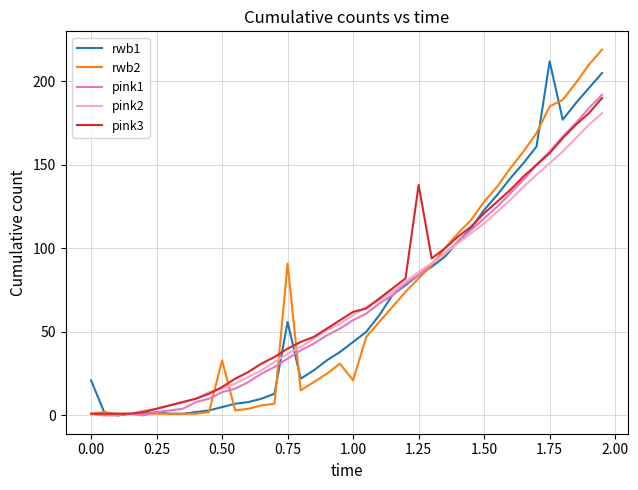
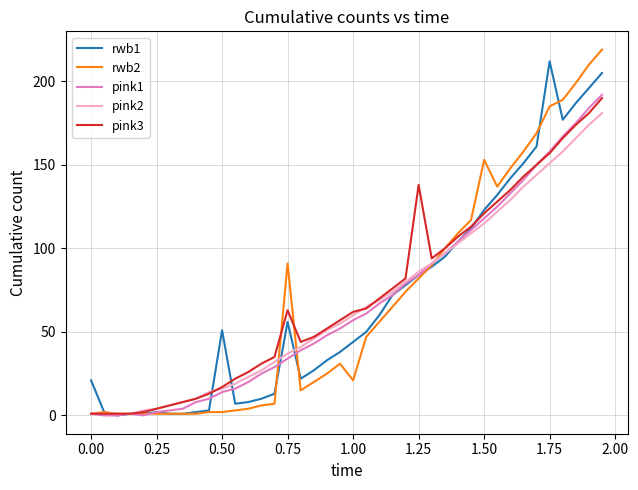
rwb1, 0.50: 5 -> 51
rwb2, 0.50: 33 -> 2
pink3, 0.75: 40 -> 63
rwb2, 1.50: 128 -> 153
